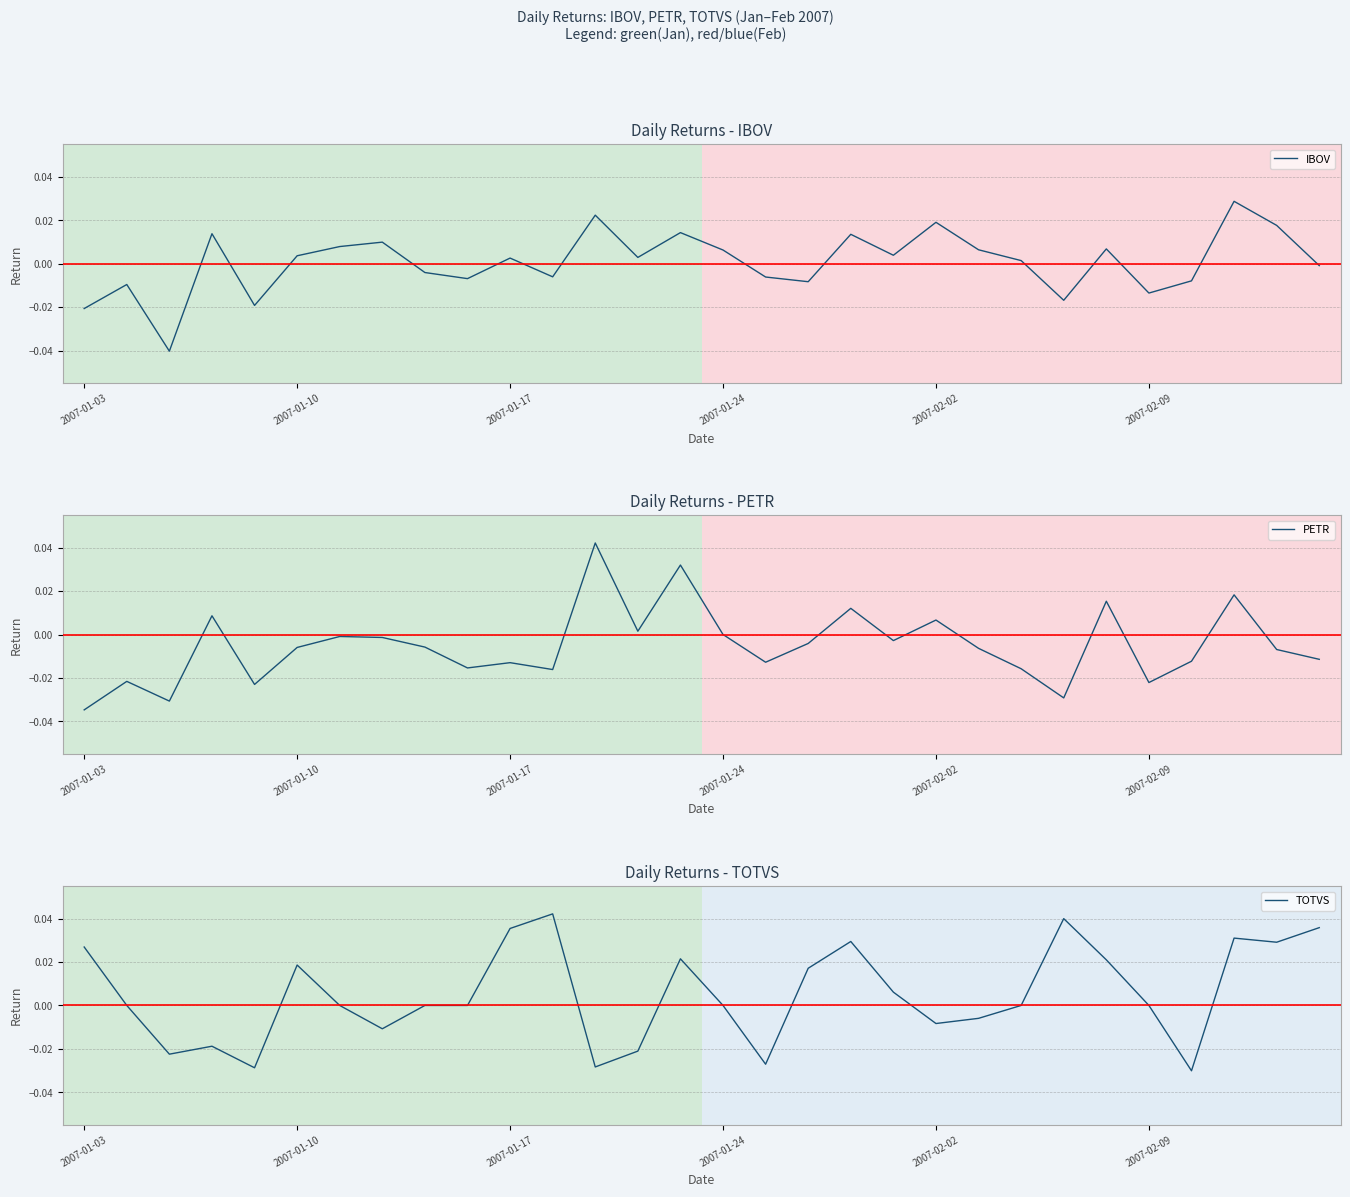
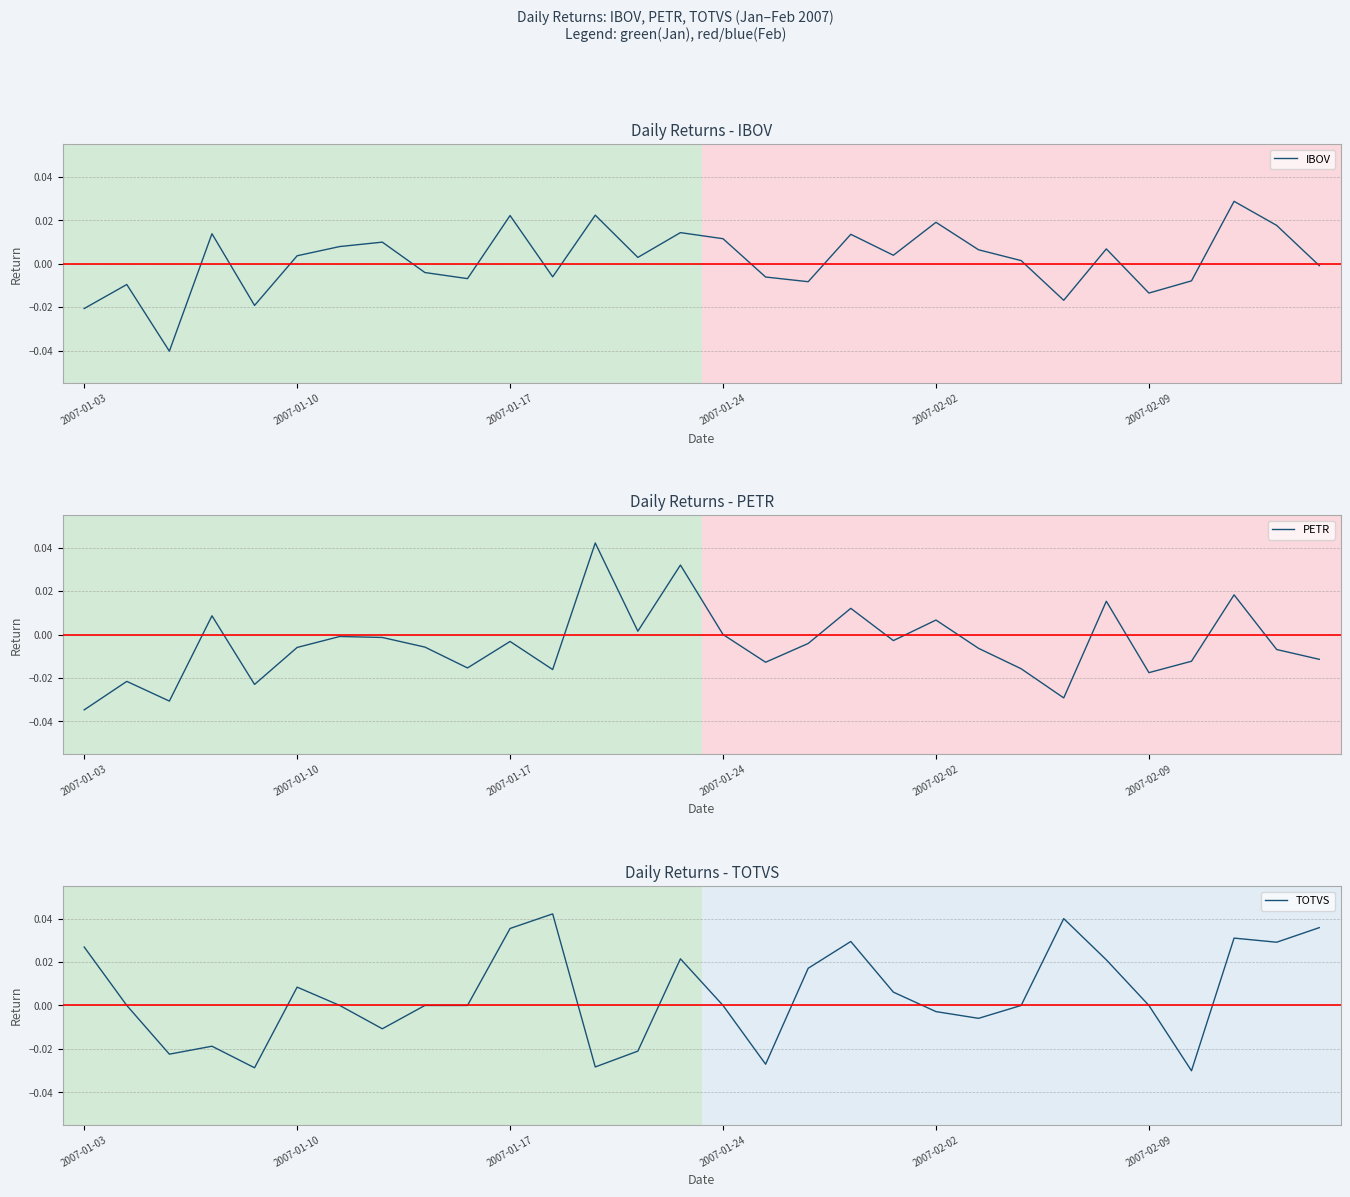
Daily Returns - IBOV, 2007-01-17: 0.003 -> 0.022
Daily Returns - IBOV, 2007-01-24: 0.006 -> 0.012
Daily Returns - PETR, 2007-01-17: -0.013 -> -0.003
Daily Returns - PETR, 2007-02-09: -0.022 -> -0.018
Daily Returns - TOTVS, 2007-01-10: 0.019 -> 0.008
Daily Returns - TOTVS, 2007-02-02: -0.008 -> -0.003
